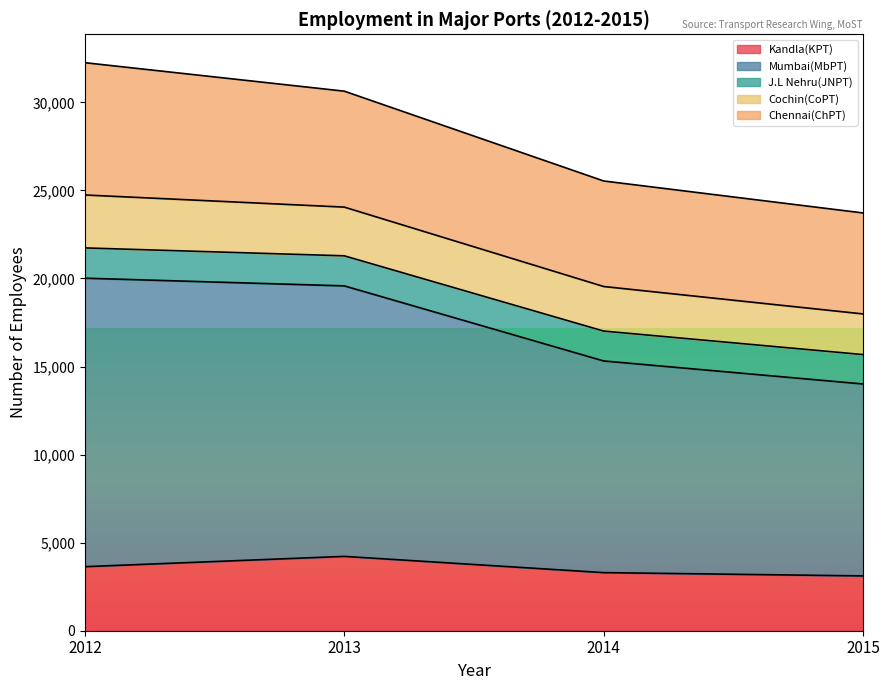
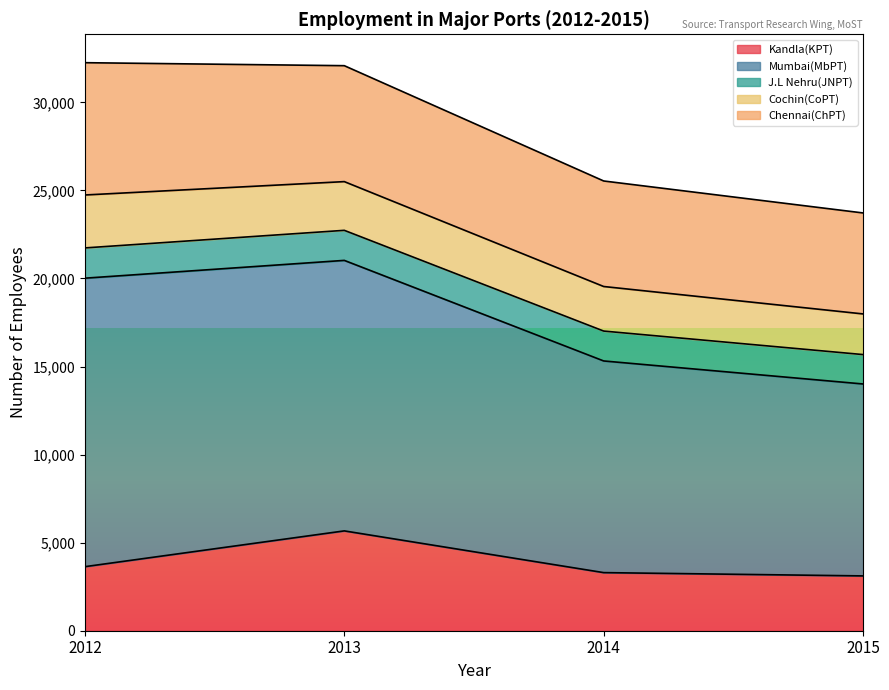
Kandla(KPT), 2013: 4,200 -> 5,700
